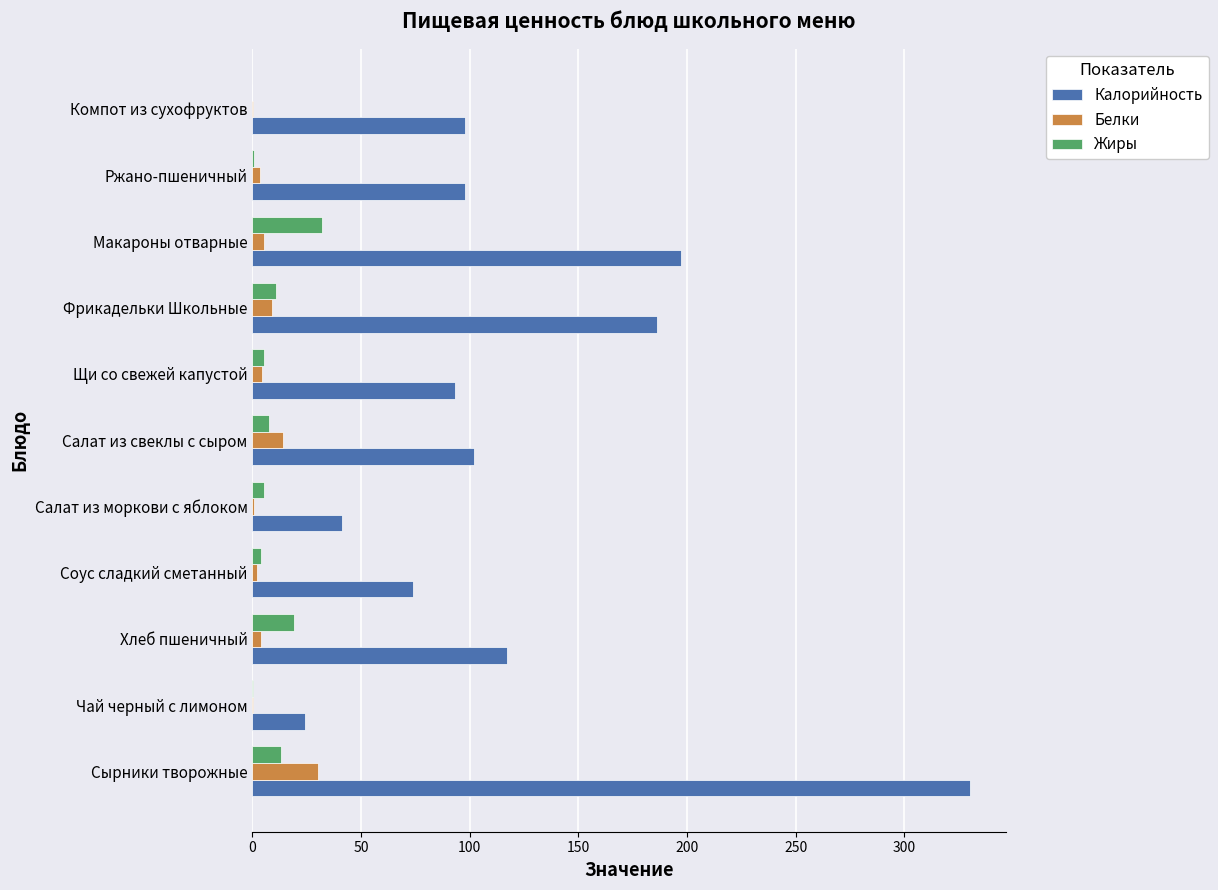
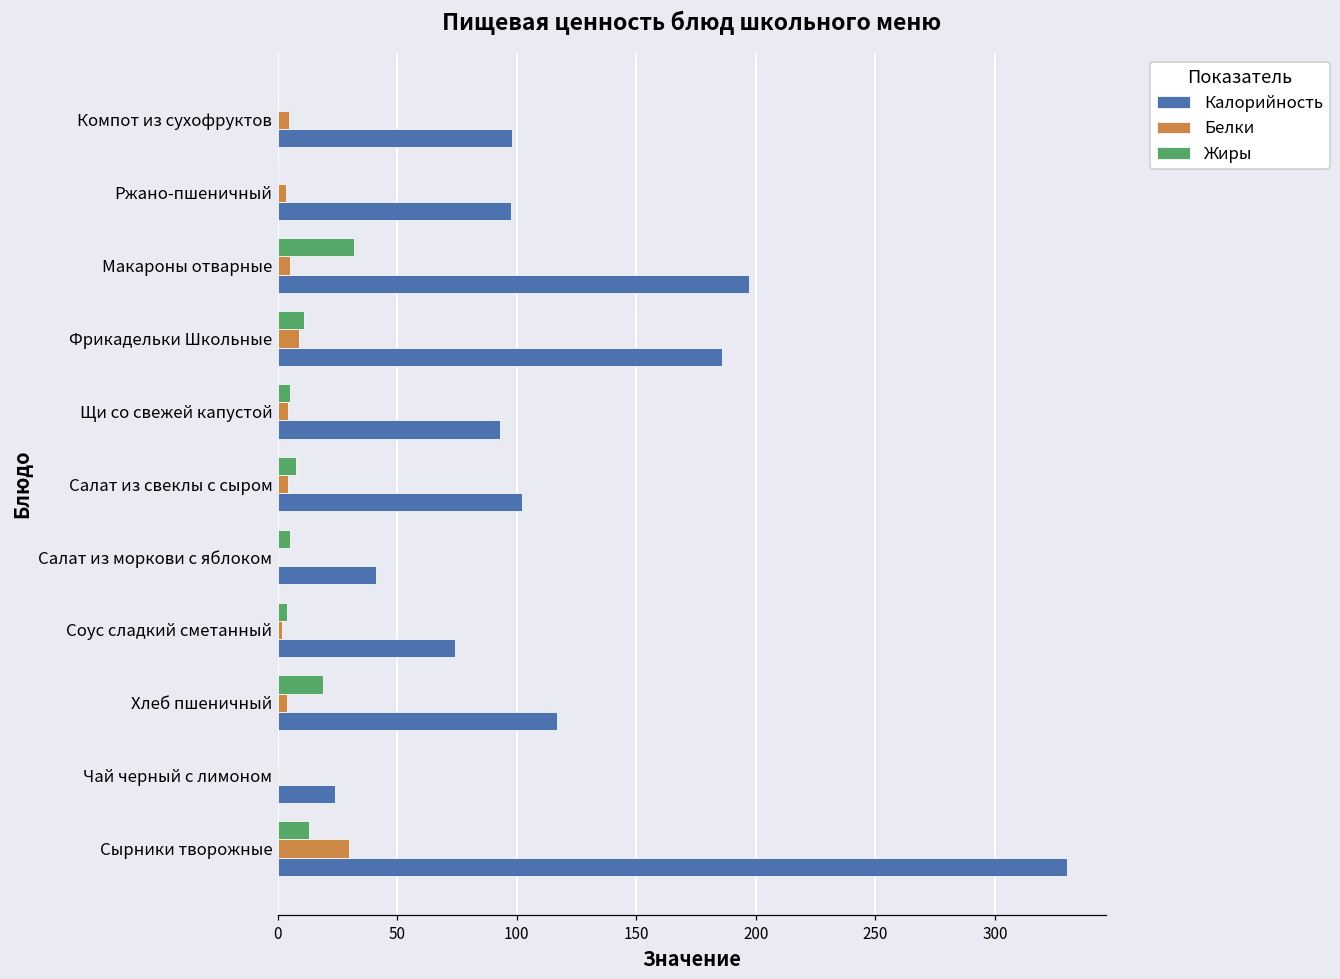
Белки, Компот из сухофруктов: 0 -> 5
Белки, Салат из свеклы с сыром: 14 -> 4
